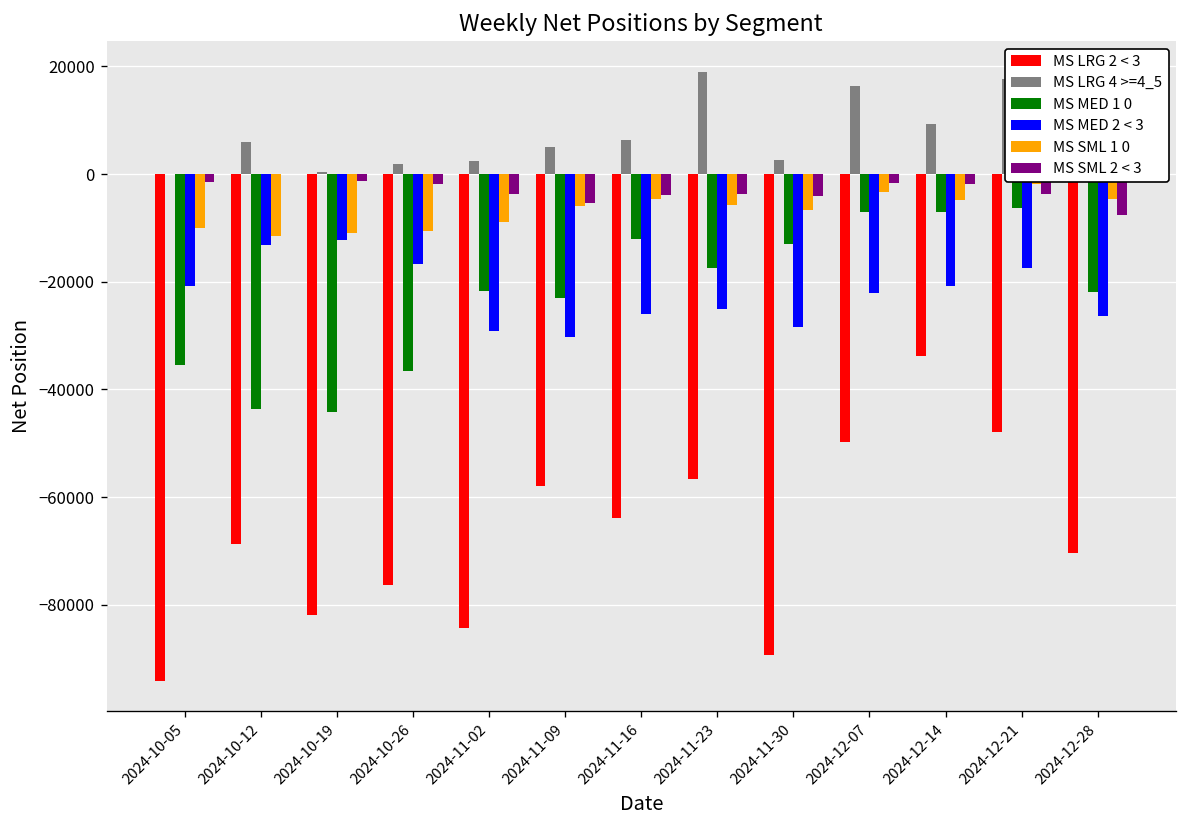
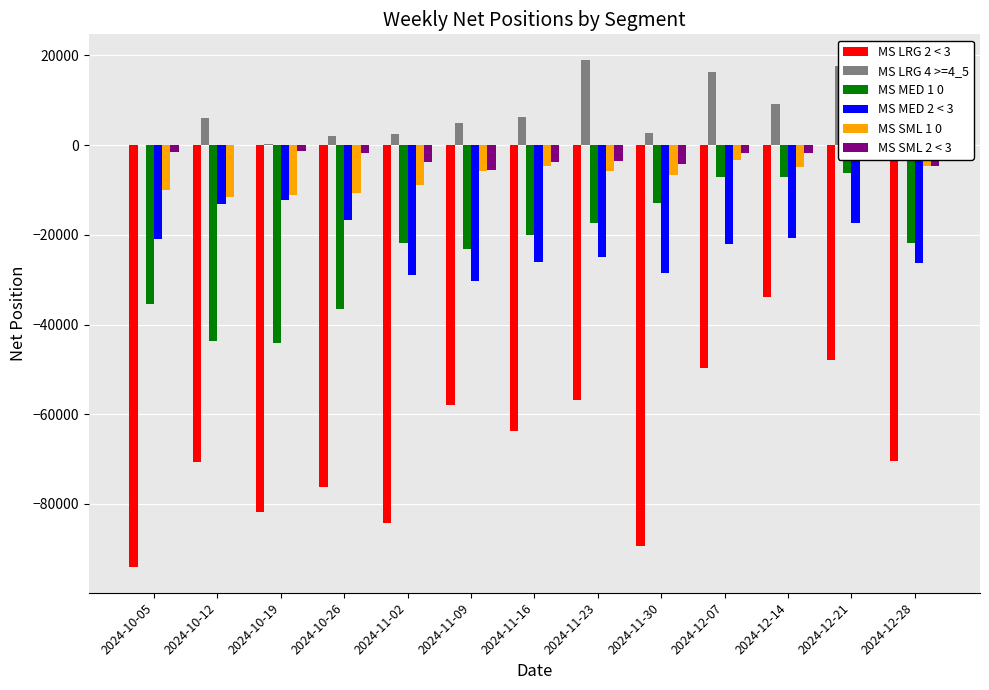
MS LRG 2 < 3, 2024-10-12: -69000 -> -71000
MS MED 1 0, 2024-11-16: -12000 -> -20000
MS SML 2 < 3, 2024-12-28: -8000 -> -5000
